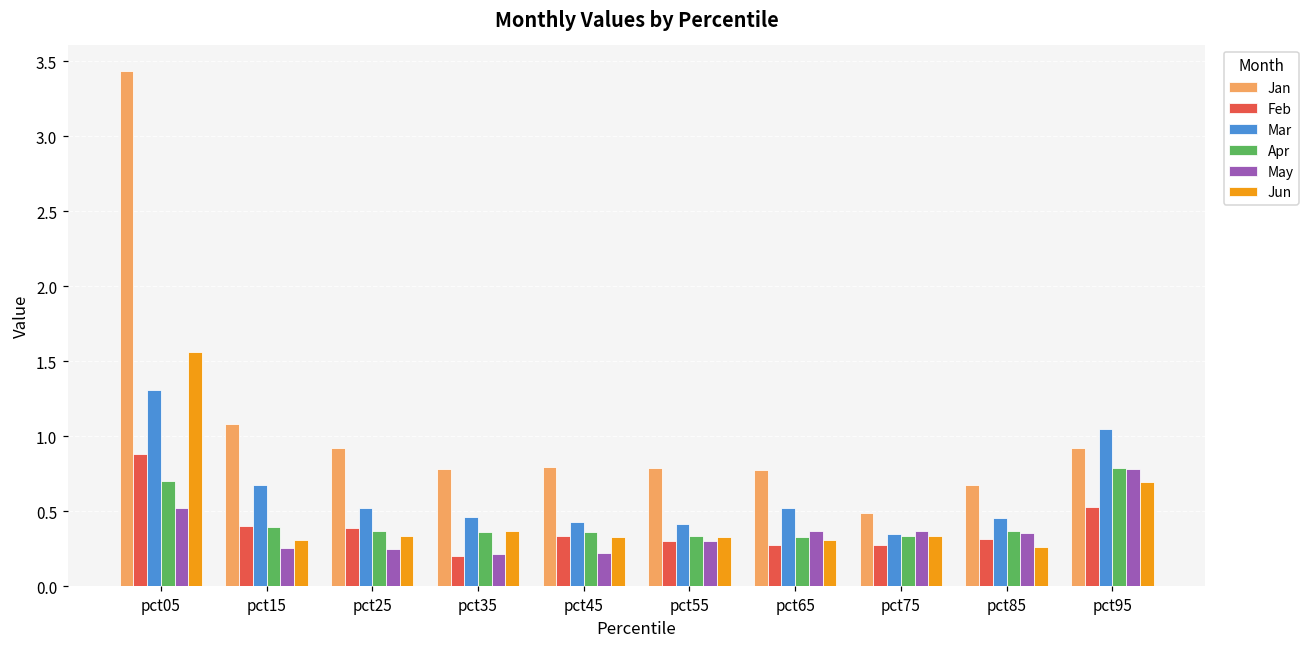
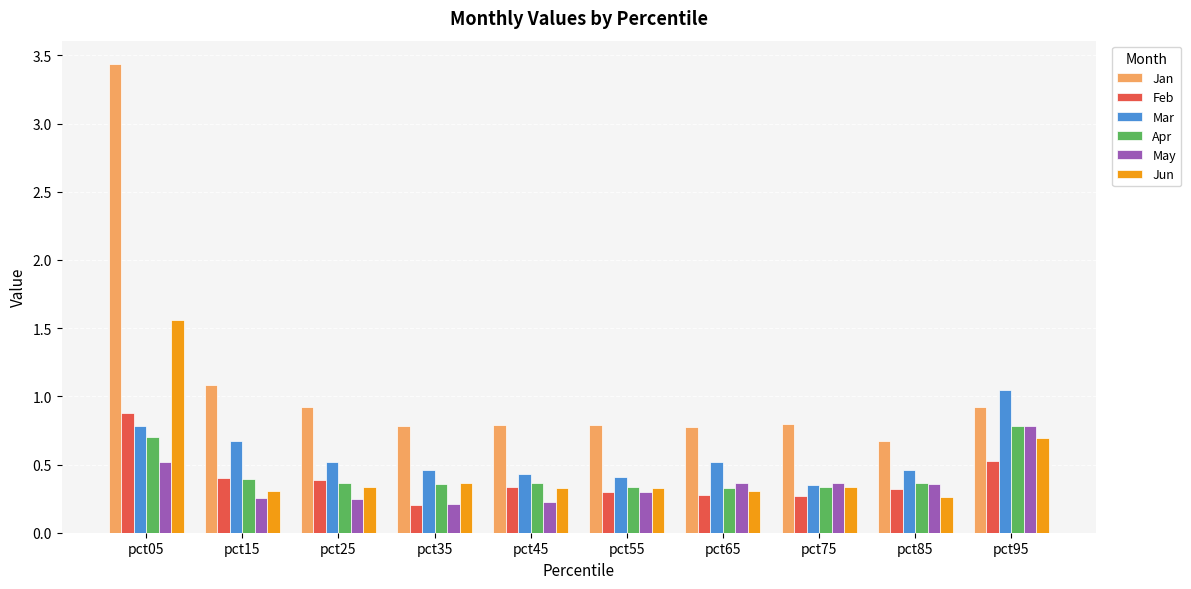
Mar, pct05: 1.31 -> 0.78
Jan, pct75: 0.49 -> 0.80
